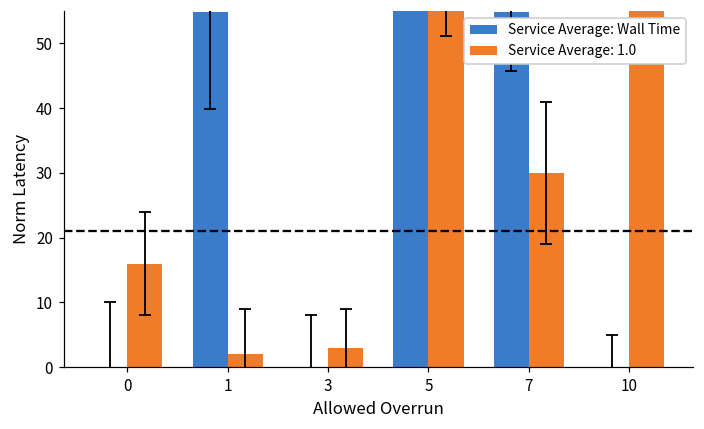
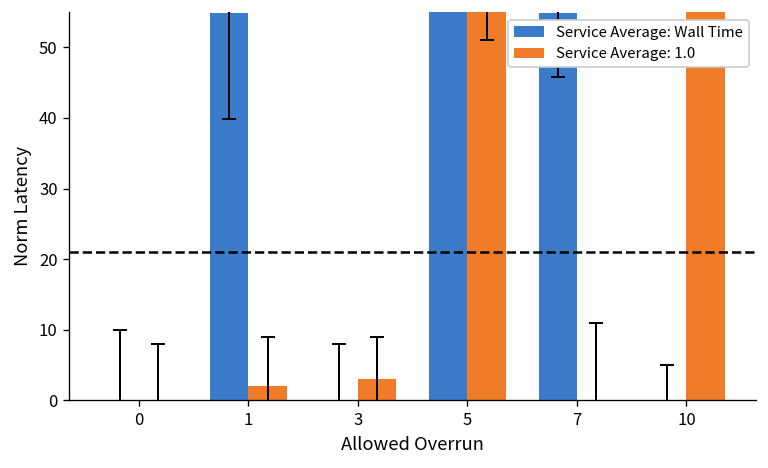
Service Average: 1.0, 0: 16 -> 0
Service Average: 1.0, 7: 30 -> 0
